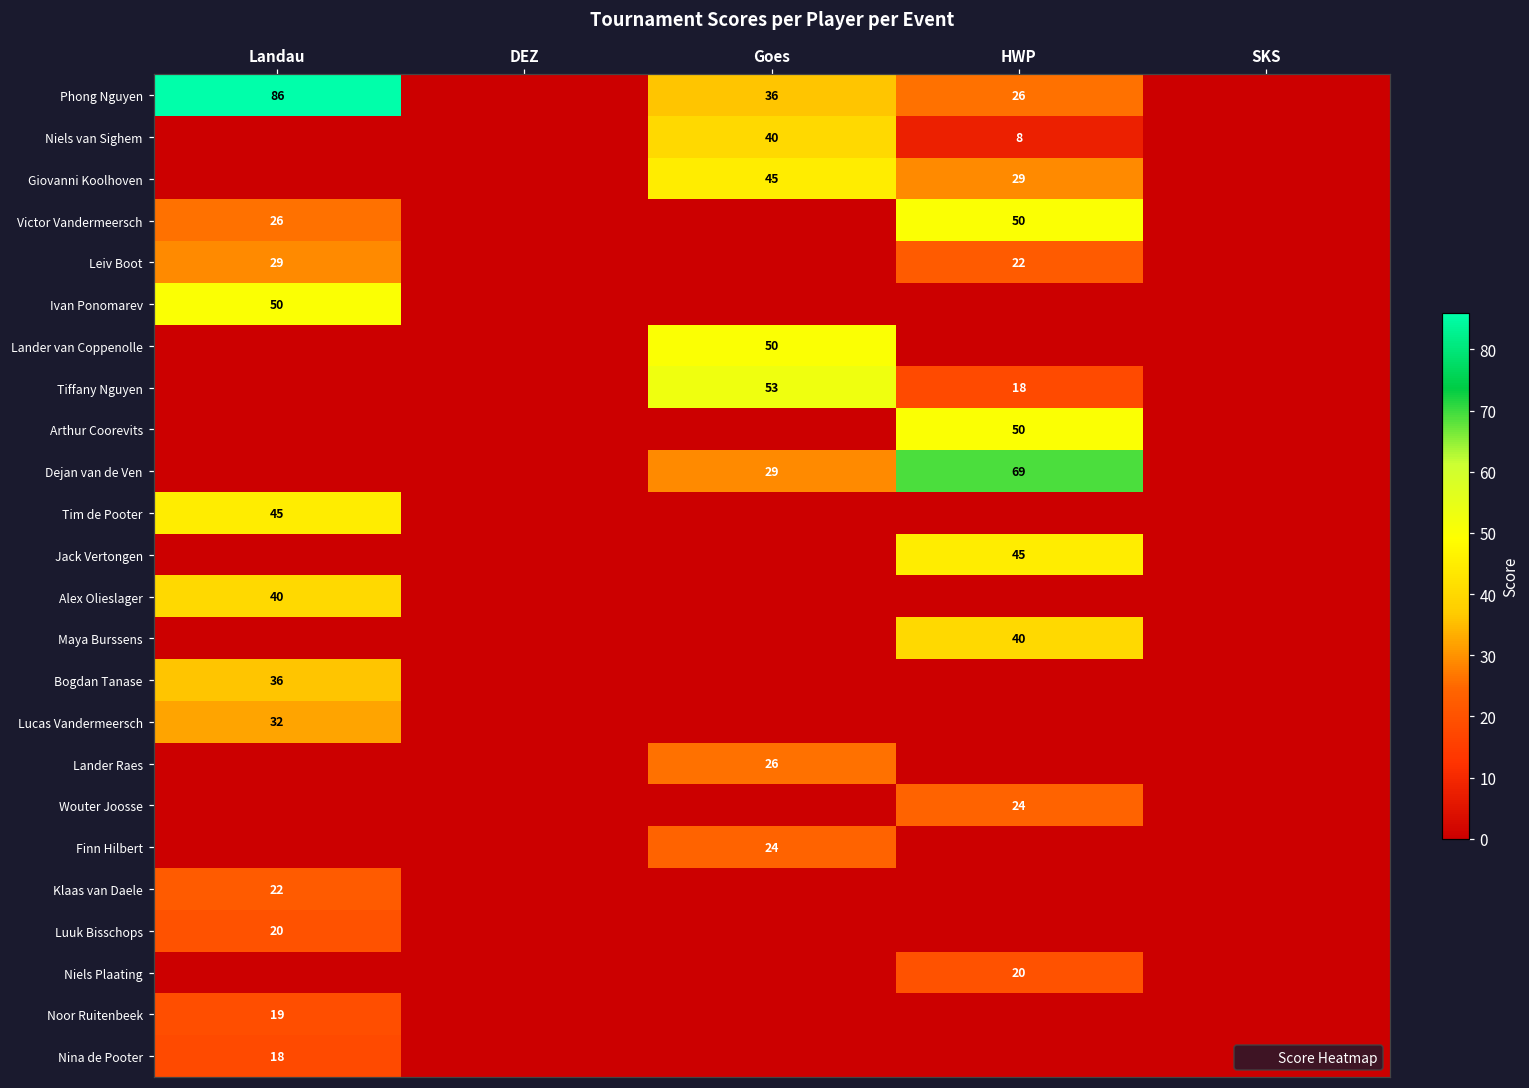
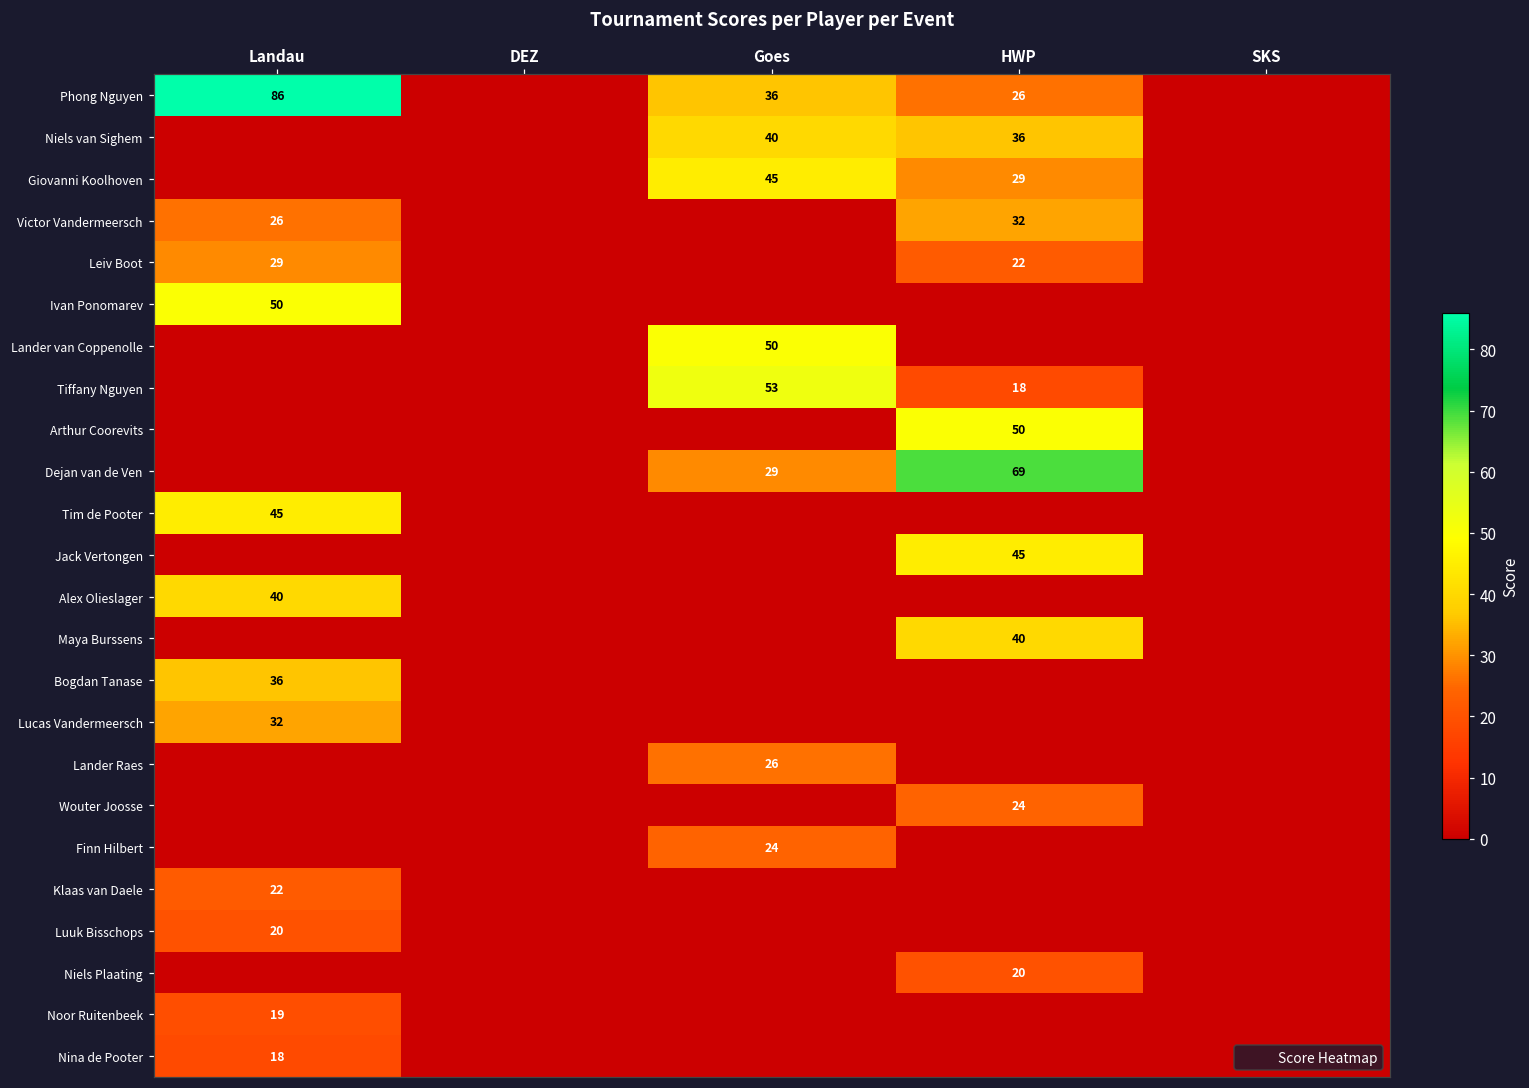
Niels van Sighem, HWP: 8 -> 36
Victor Vandermeersch, HWP: 50 -> 32
